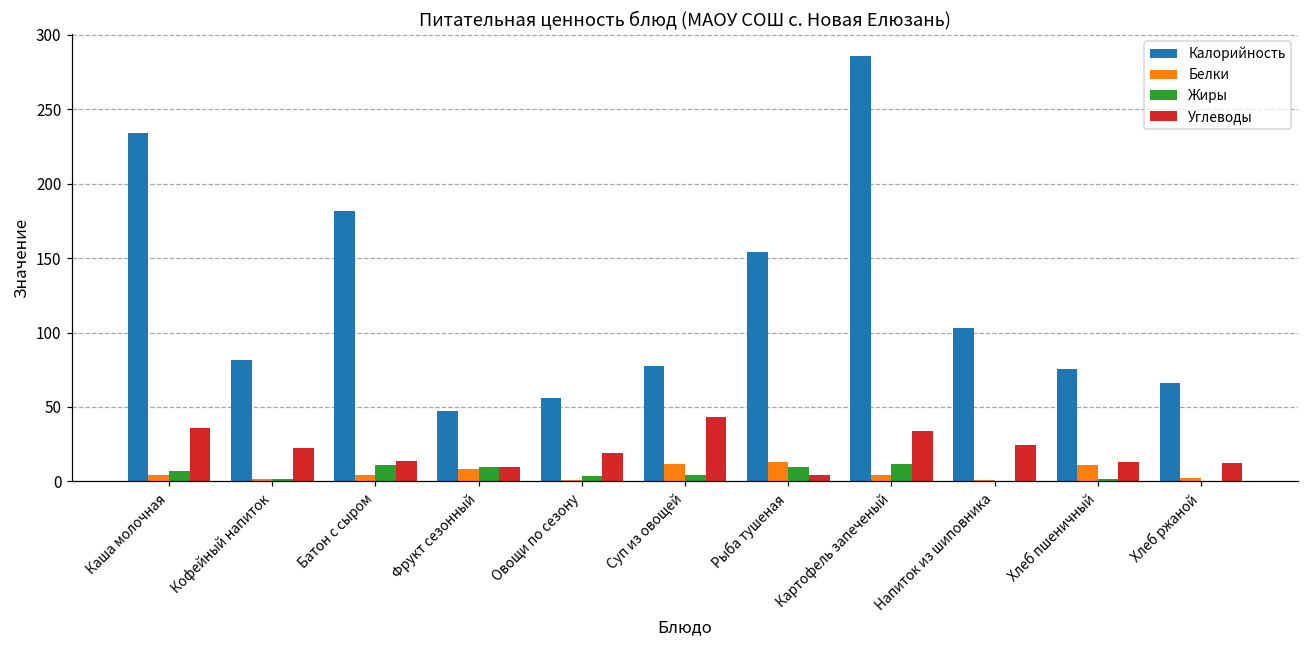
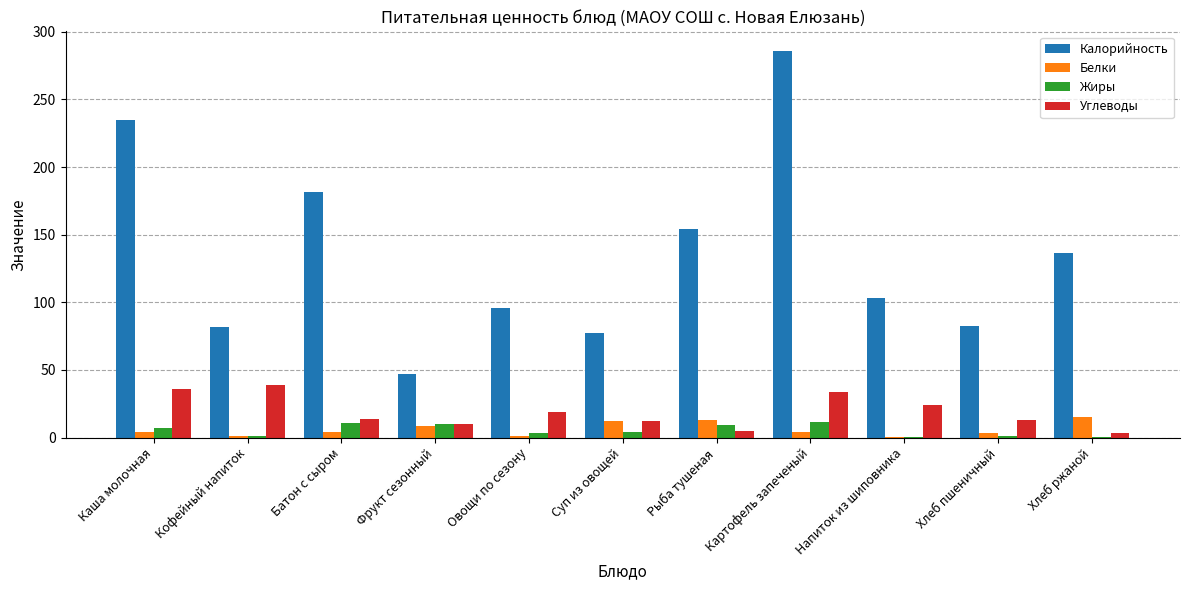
Углеводы, Кофейный напиток: 22 -> 39
Калорийность, Овощи по сезону: 56 -> 96
Углеводы, Суп из овощей: 44 -> 12
Калорийность, Хлеб пшеничный: 76 -> 82
Белки, Хлеб пшеничный: 11 -> 3
Калорийность, Хлеб ржаной: 66 -> 136
Белки, Хлеб ржаной: 2 -> 15
Углеводы, Хлеб ржаной: 12 -> 4
